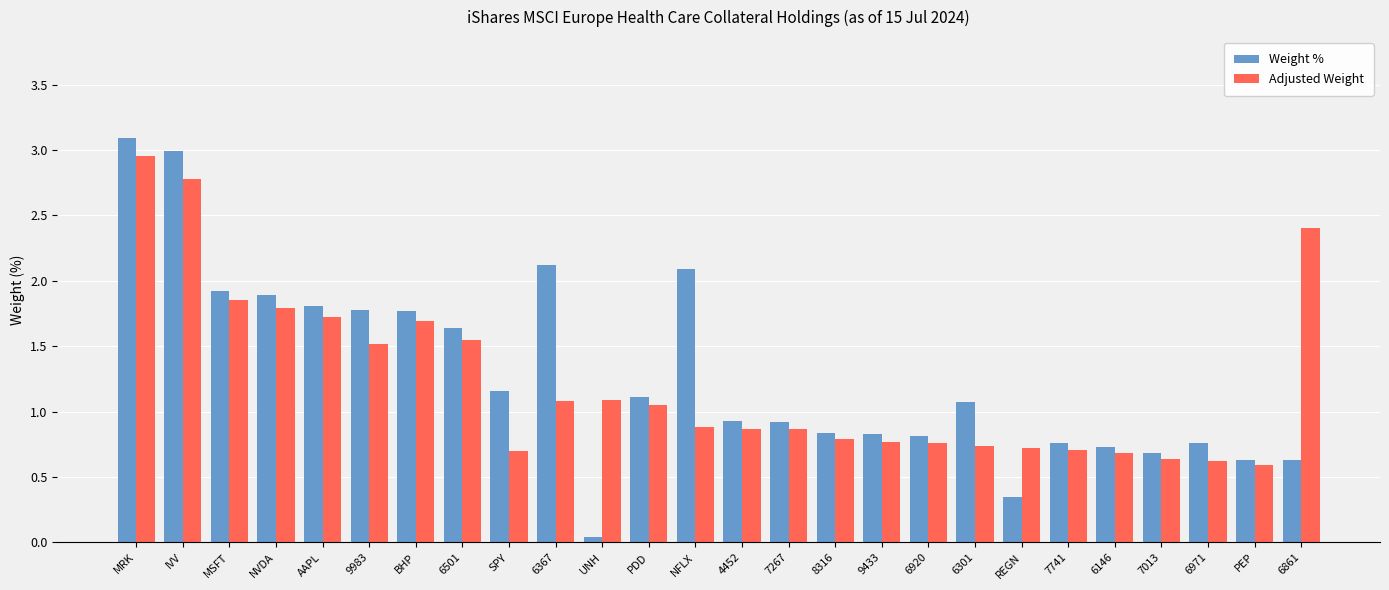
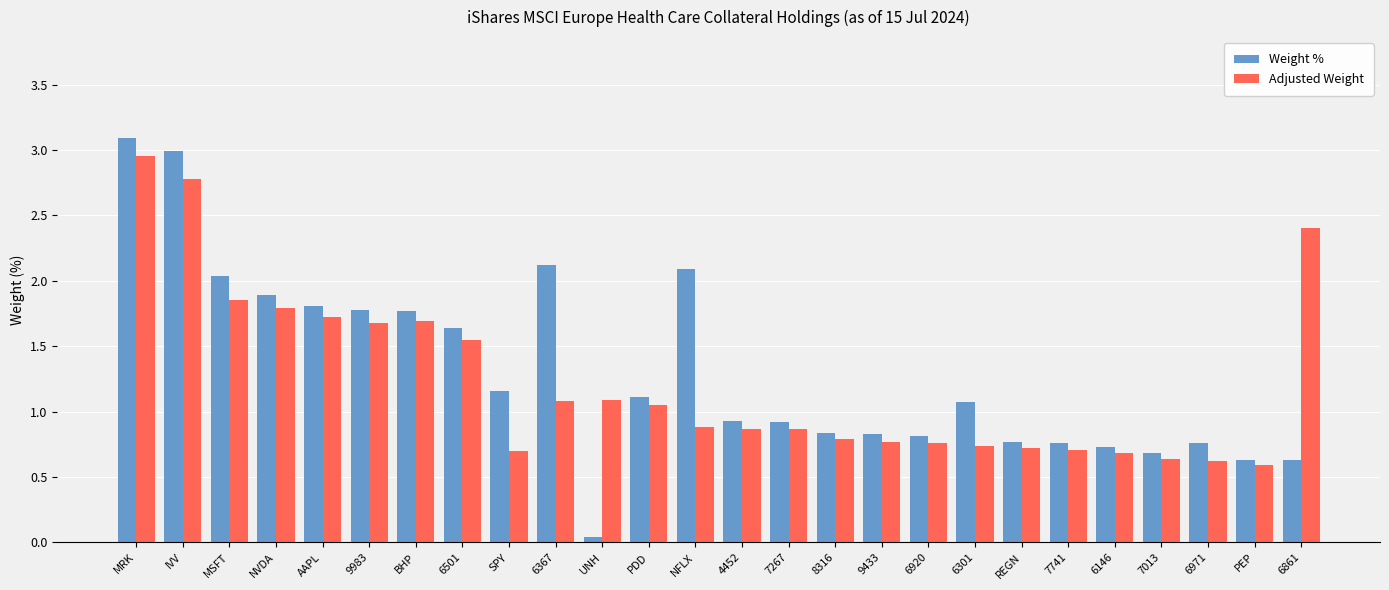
Weight %, MSFT: 1.92 -> 2.04
Adjusted Weight, 9983: 1.52 -> 1.68
Weight %, REGN: 0.35 -> 0.77
